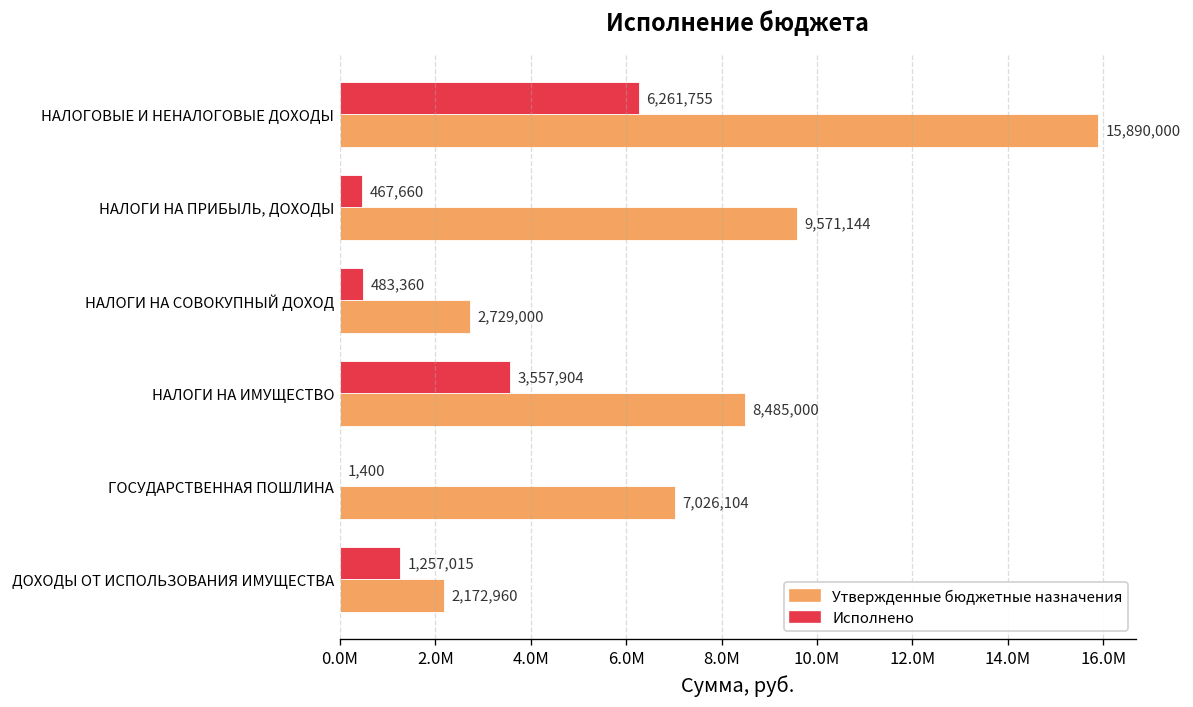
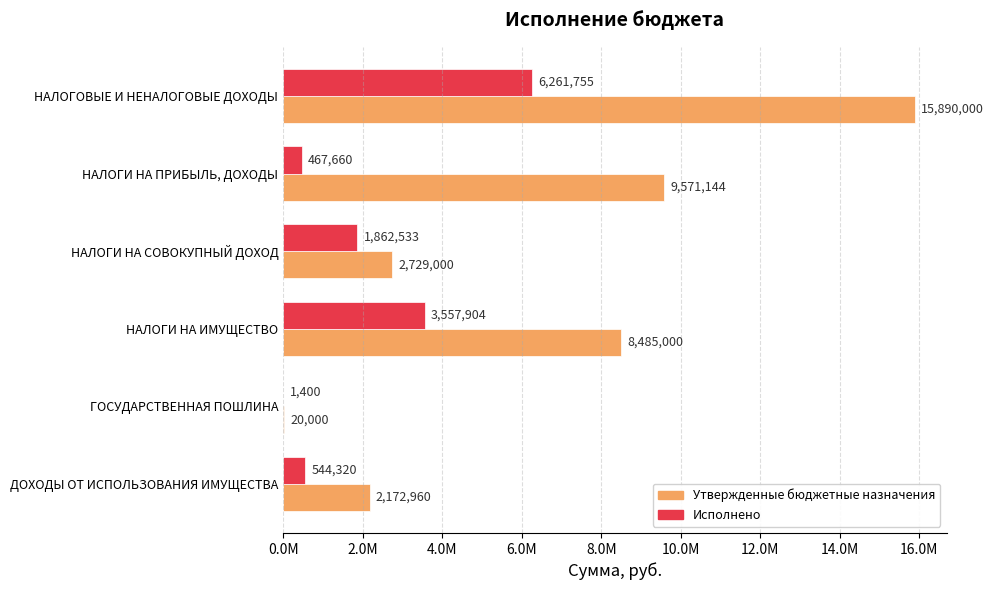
Исполнено, НАЛОГИ НА СОВОКУПНЫЙ ДОХОД: 483,360 -> 1,862,533
Утвержденные бюджетные назначения, ГОСУДАРСТВЕННАЯ ПОШЛИНА: 7,026,104 -> 20,000
Исполнено, ДОХОДЫ ОТ ИСПОЛЬЗОВАНИЯ ИМУЩЕСТВА: 1,257,015 -> 544,320
